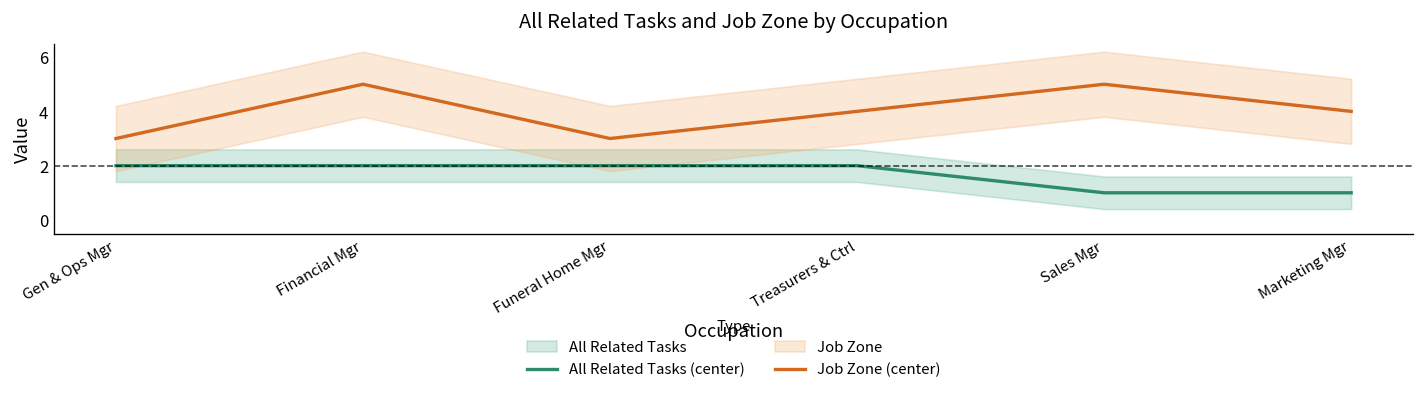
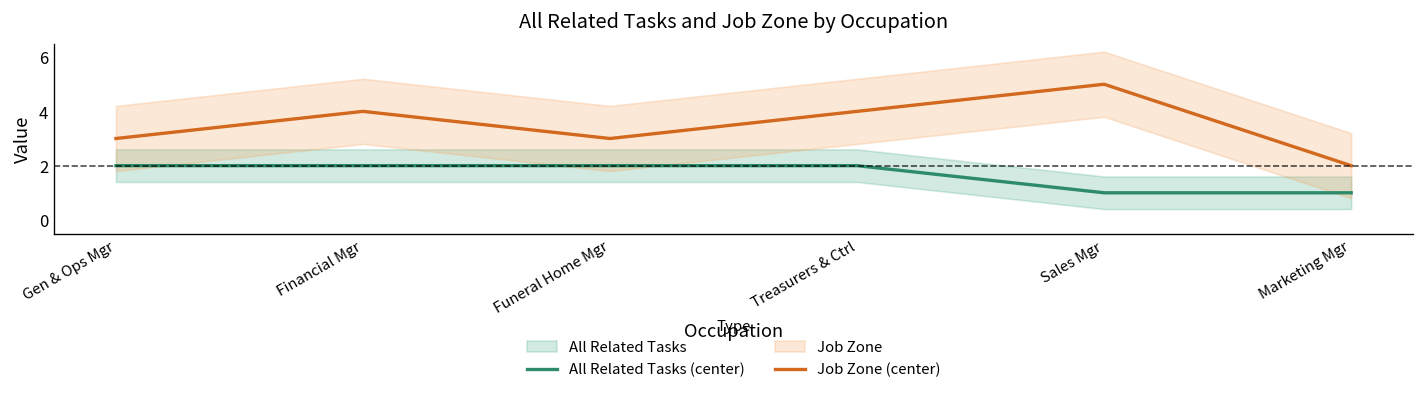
Job Zone (center), Financial Mgr: 5 -> 4
Job Zone (center), Marketing Mgr: 4 -> 2
